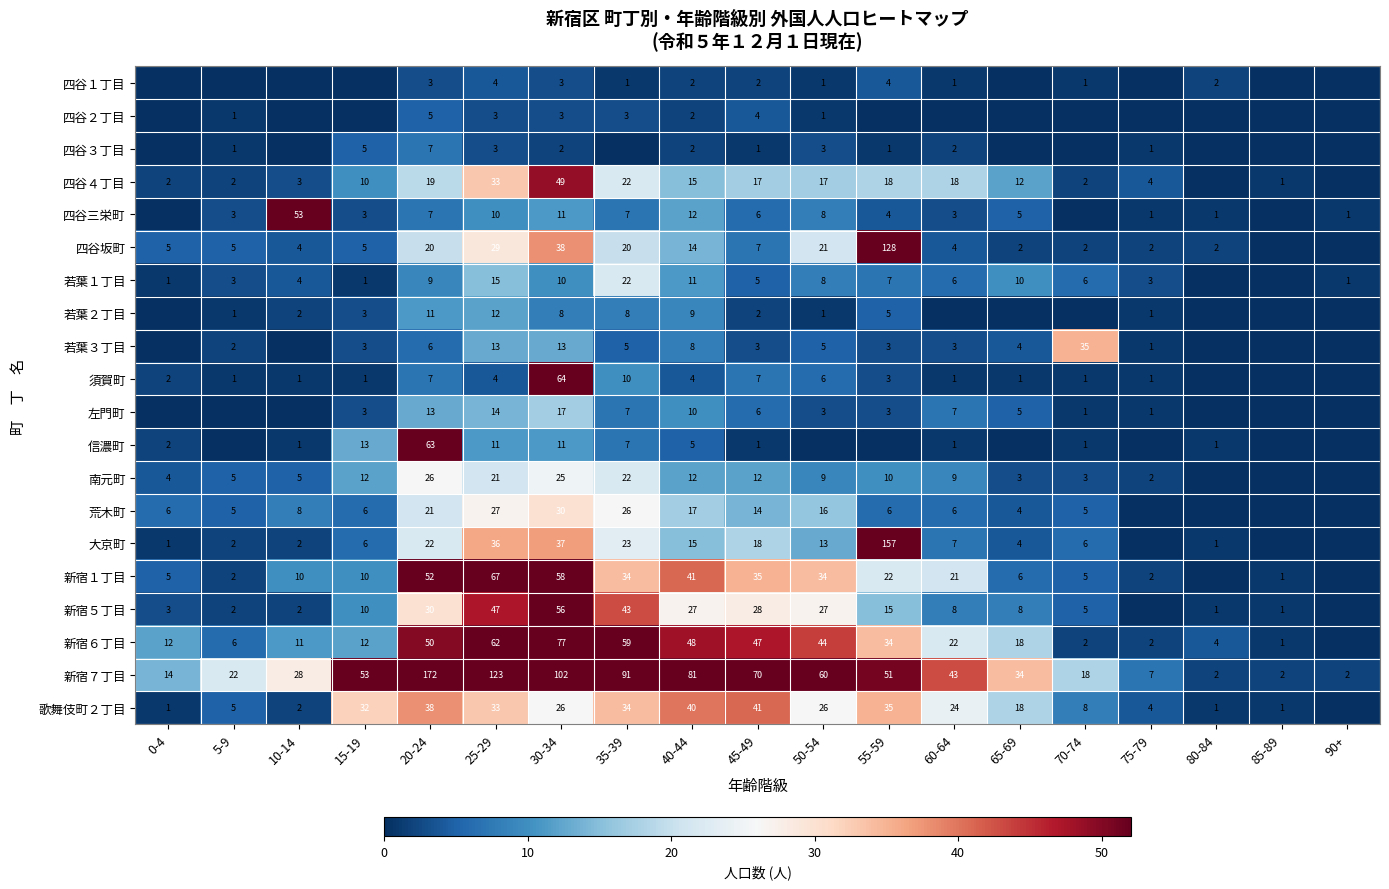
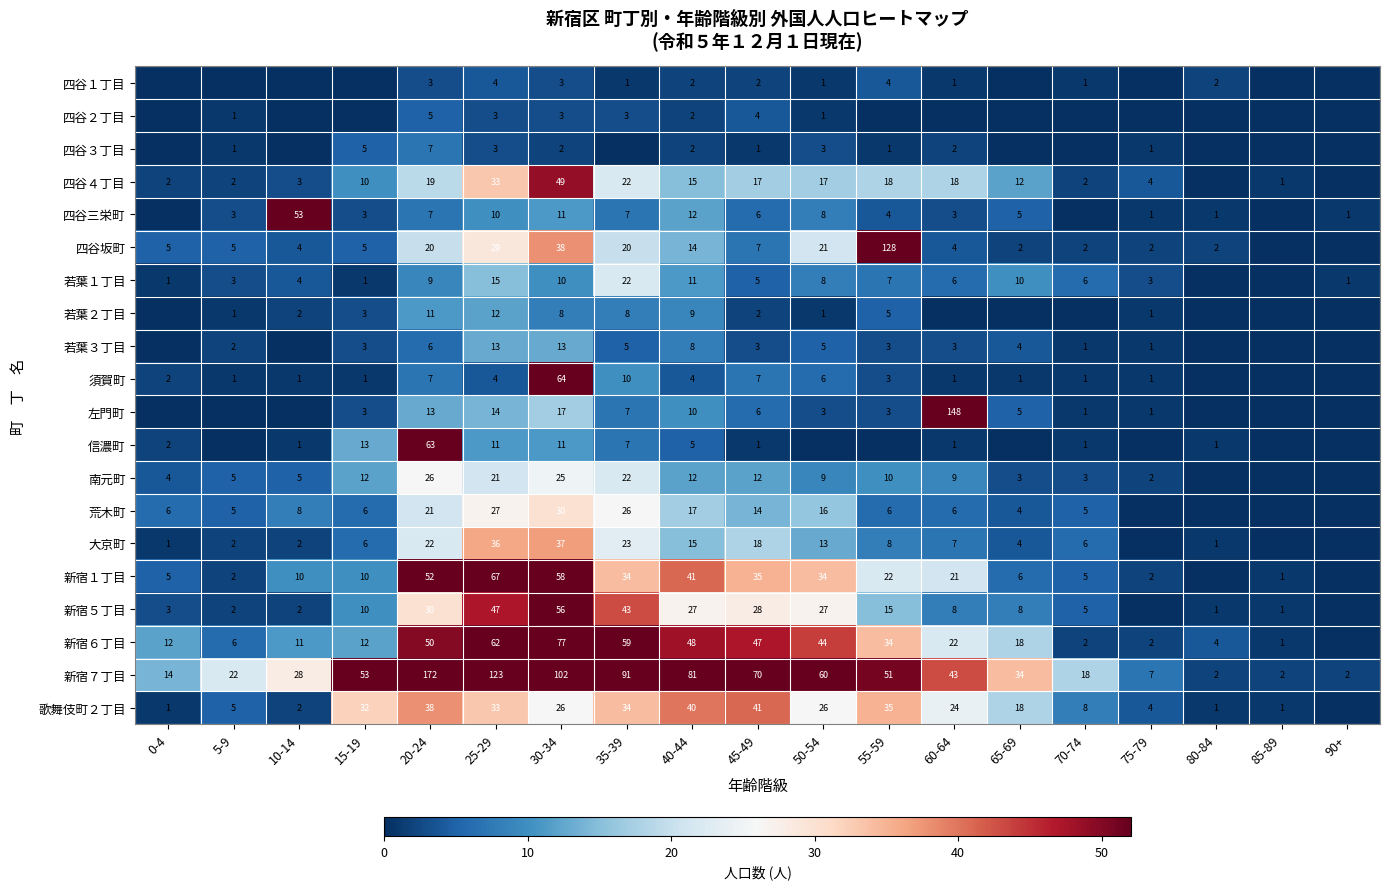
若葉３丁目, 70-74: 35 -> 1
左門町, 60-64: 7 -> 148
大京町, 55-59: 157 -> 8
